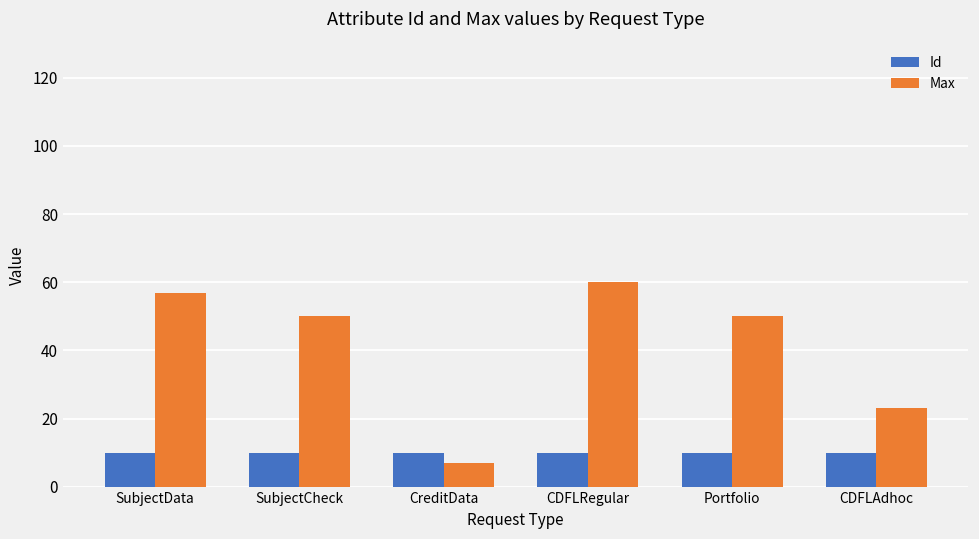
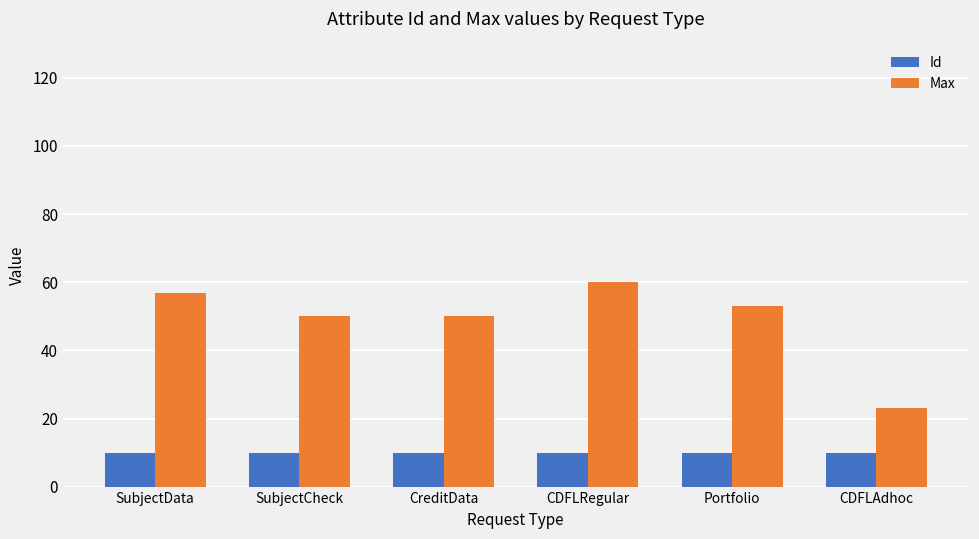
Max, CreditData: 7 -> 50
Max, Portfolio: 50 -> 53
